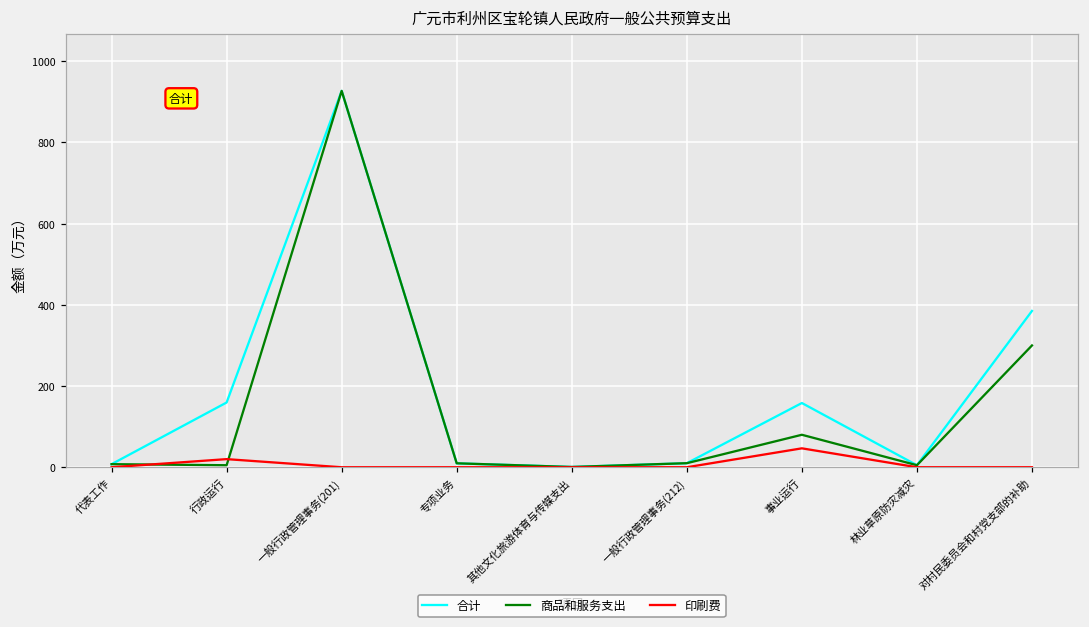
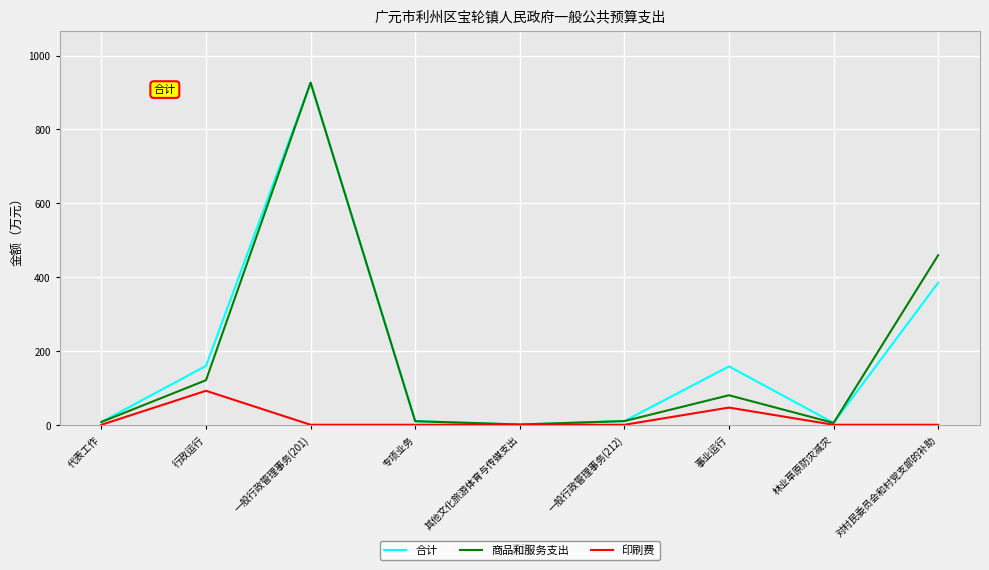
商品和服务支出, 行政运行: 10 -> 120
印刷费, 行政运行: 20 -> 90
商品和服务支出, 对村民委员会和村党支部的补助: 300 -> 460
